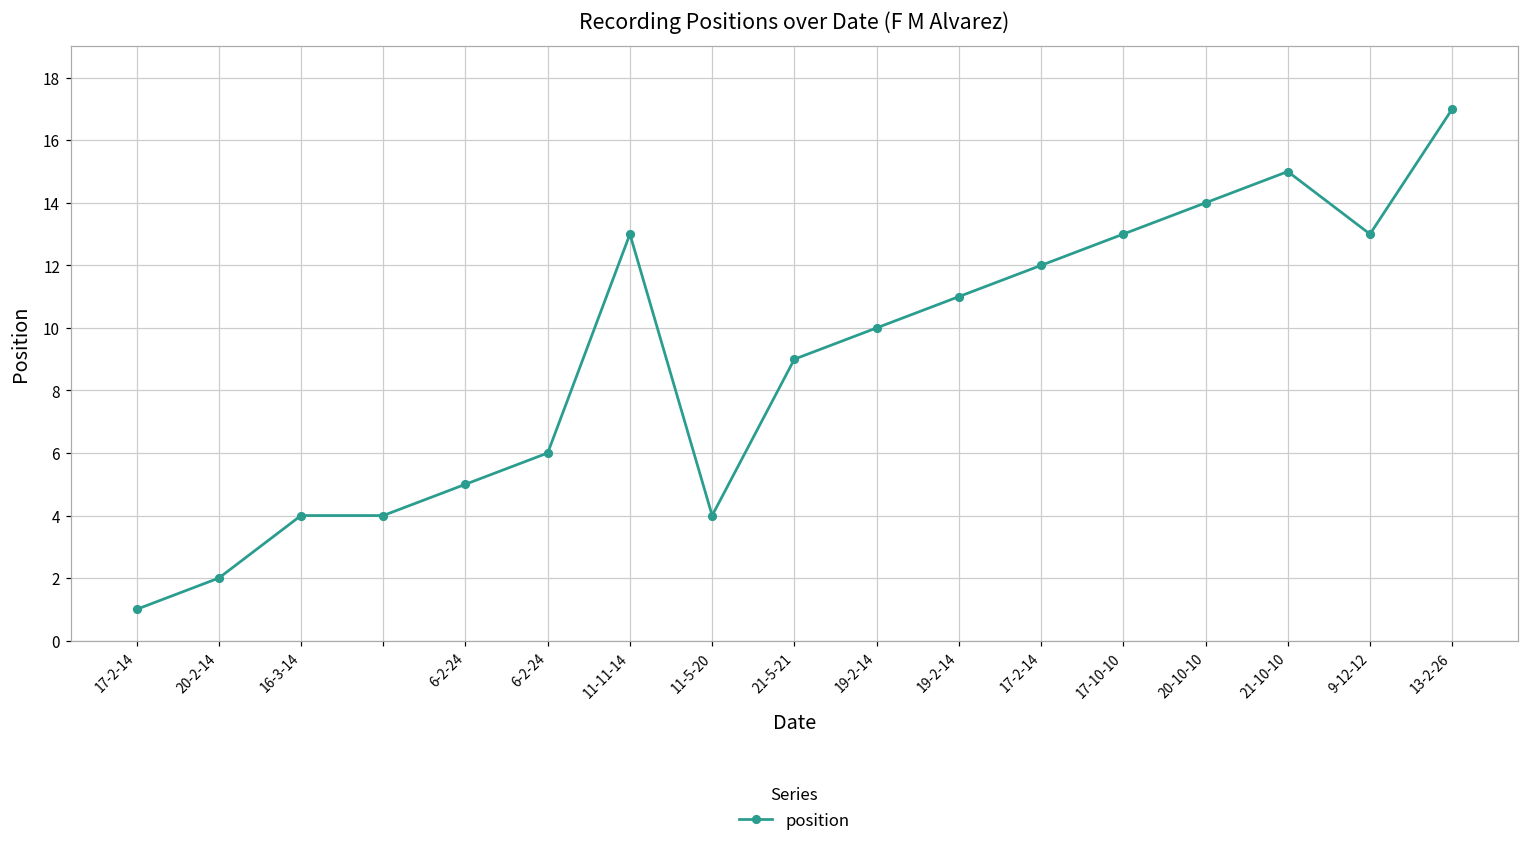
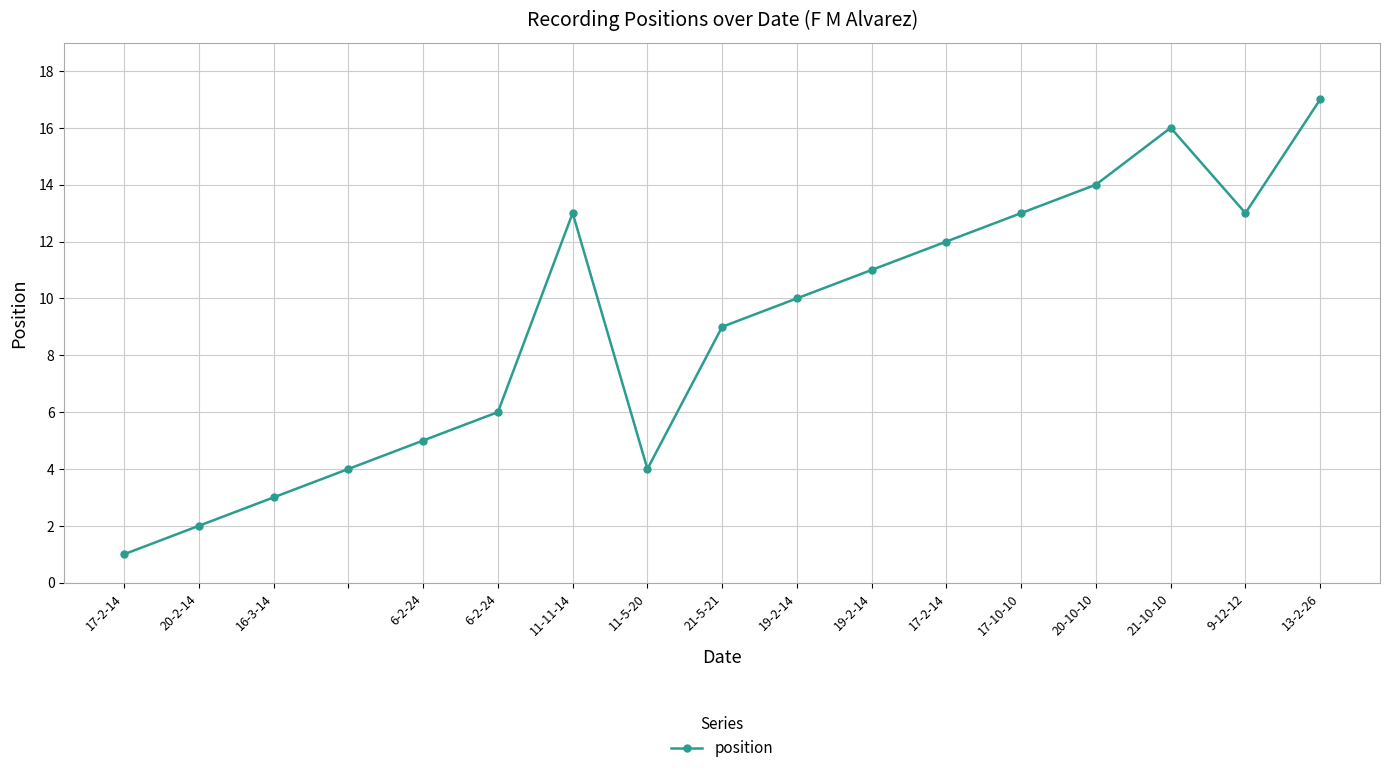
16-3-14: 4 -> 3
21-10-10: 15 -> 16
